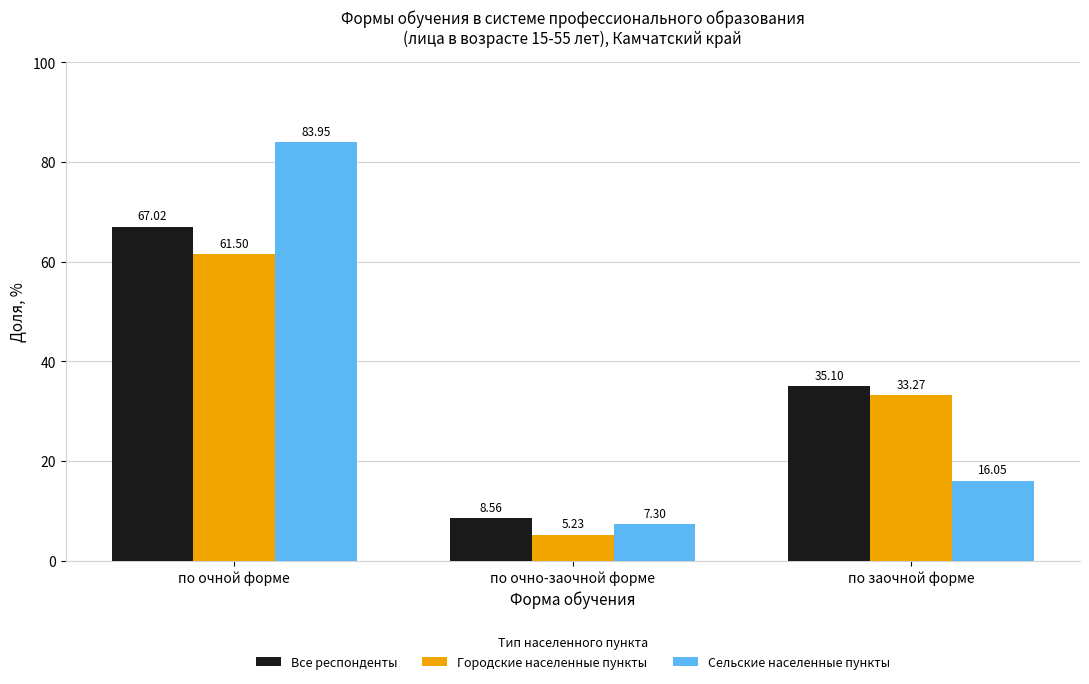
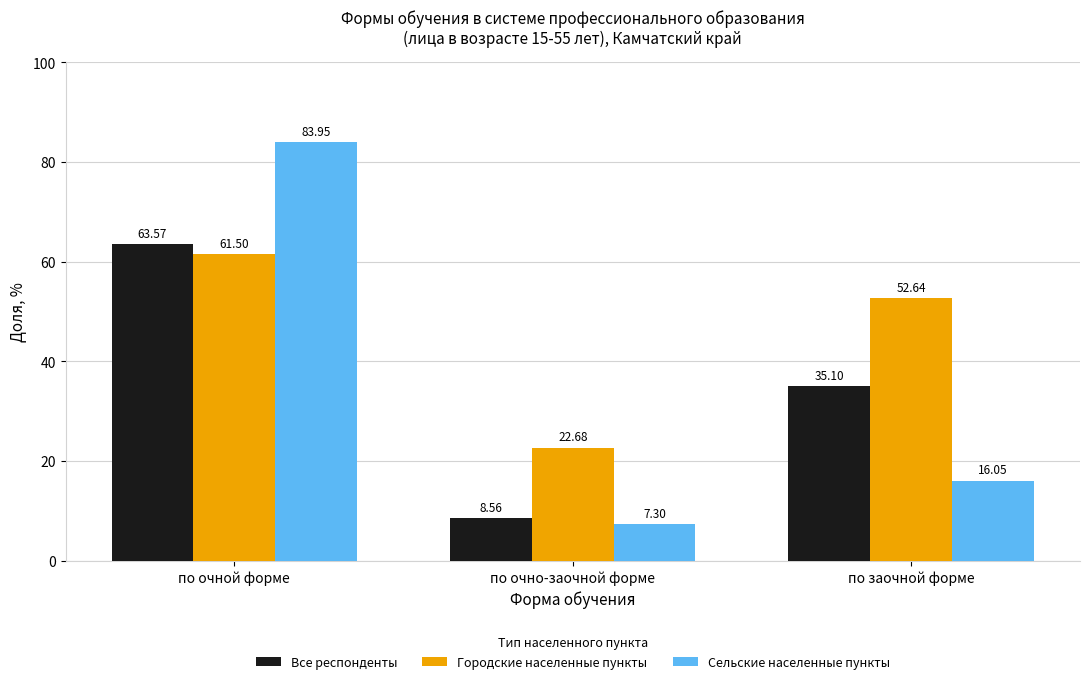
Все респонденты, по очной форме: 67.02 -> 63.57
Городские населенные пункты, по очно-заочной форме: 5.23 -> 22.68
Городские населенные пункты, по заочной форме: 33.27 -> 52.64
